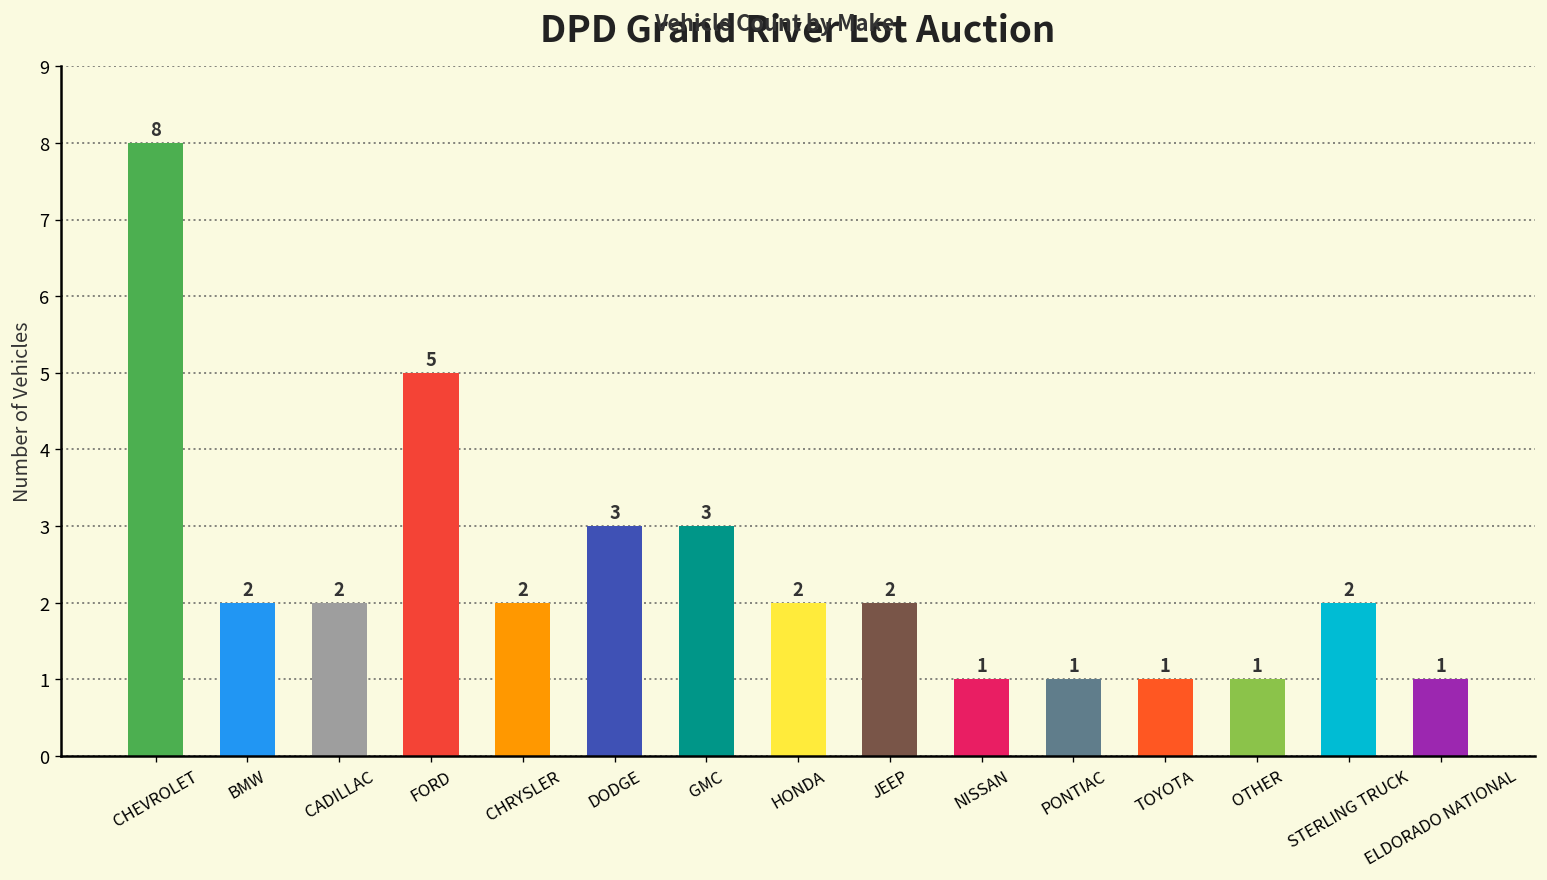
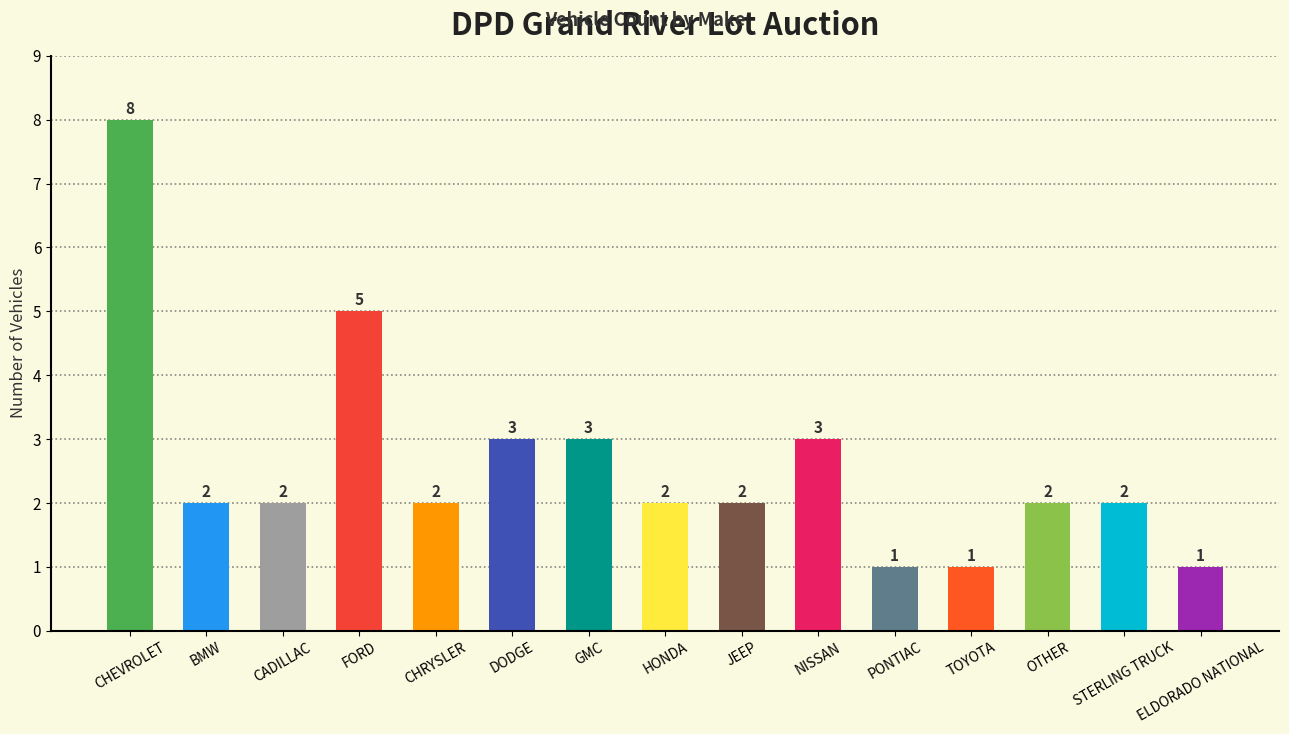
NISSAN: 1 -> 3
OTHER: 1 -> 2
